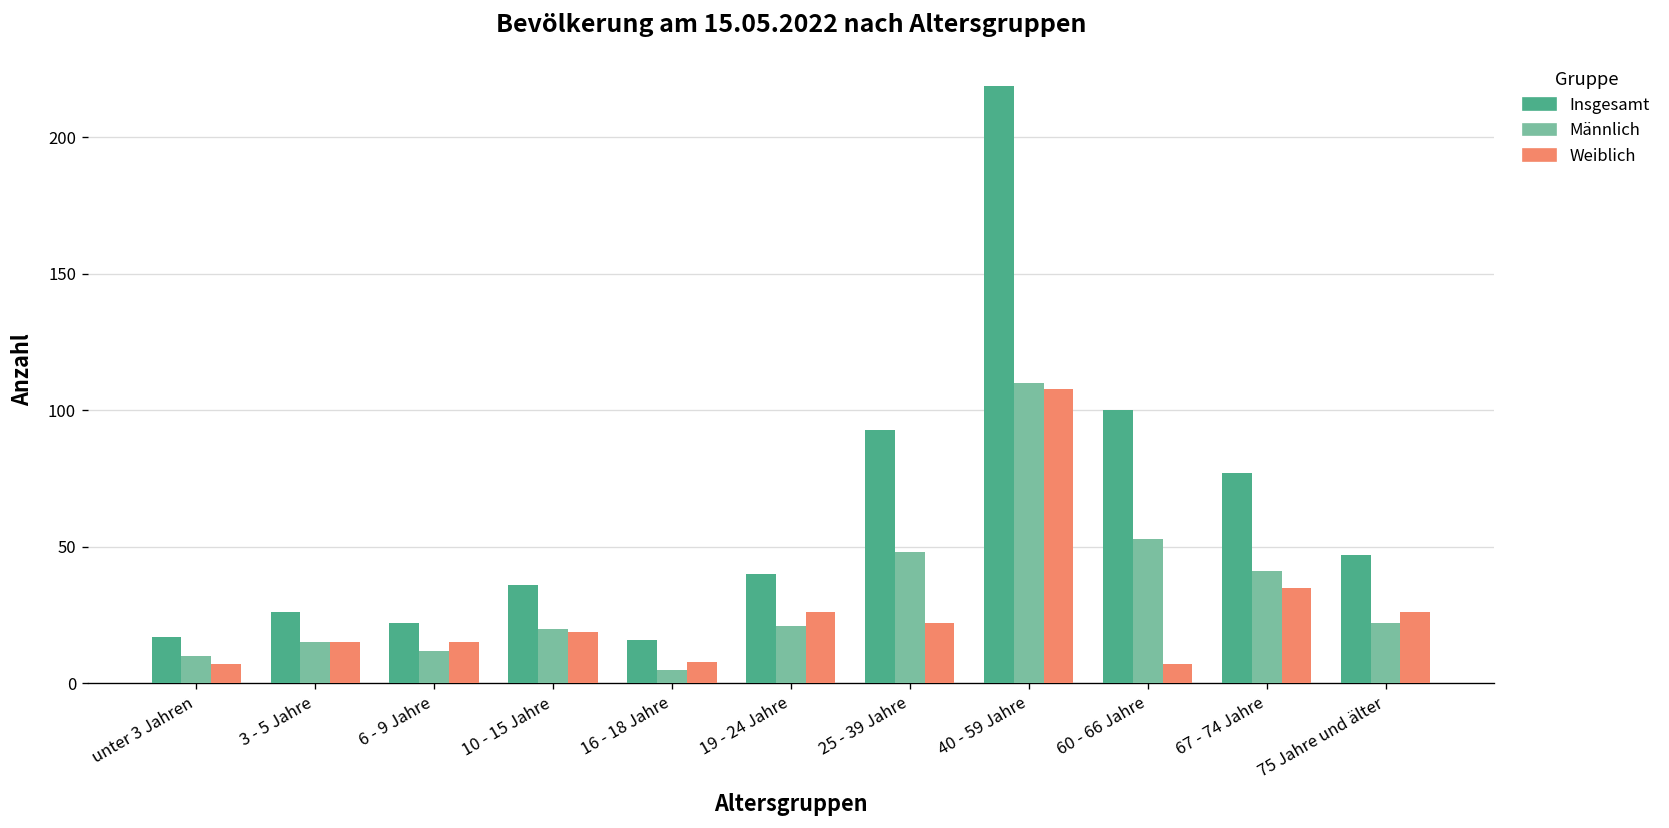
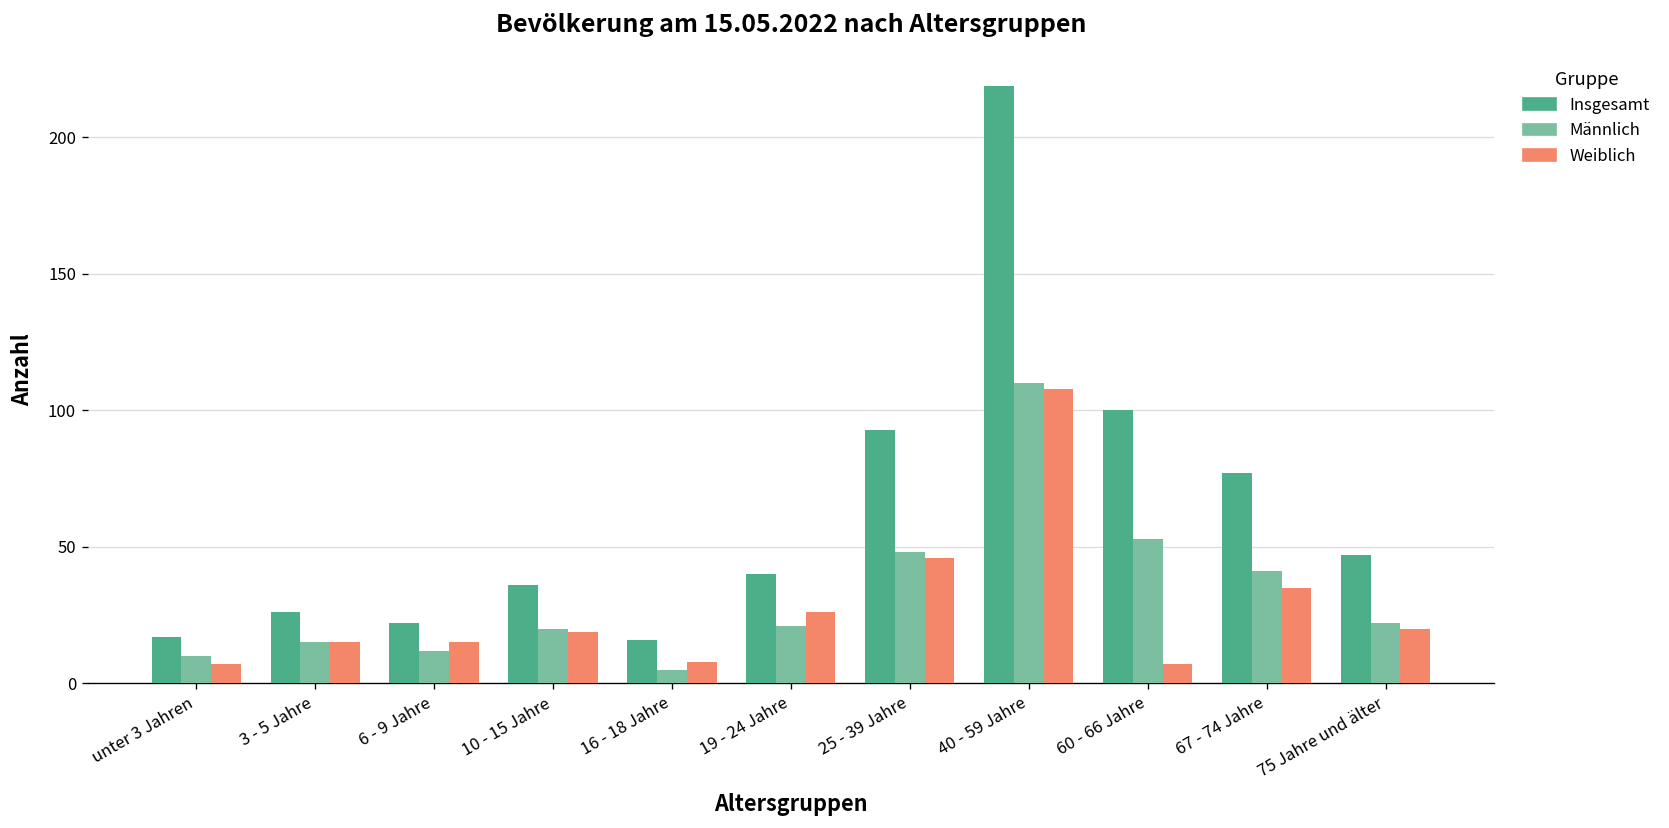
Weiblich, 25 - 39 Jahre: 22 -> 46
Weiblich, 75 Jahre und älter: 26 -> 20
